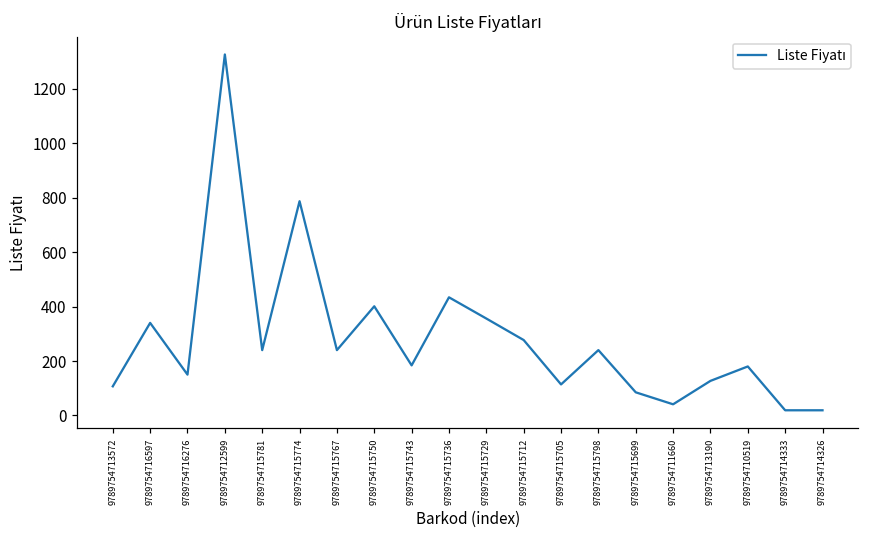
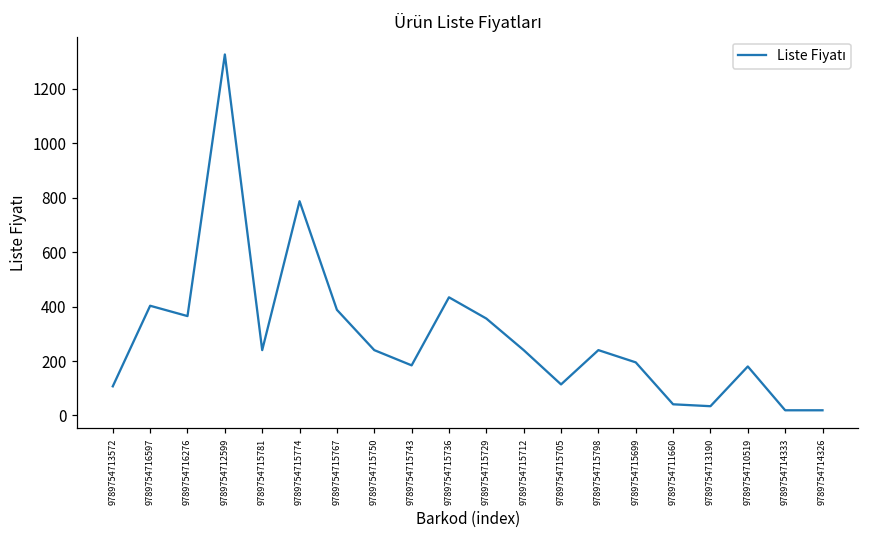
9789754716597: 340 -> 400
9789754716276: 150 -> 370
9789754715767: 240 -> 390
9789754715750: 400 -> 240
9789754715712: 280 -> 240
9789754715699: 90 -> 200
9789754713190: 130 -> 30
